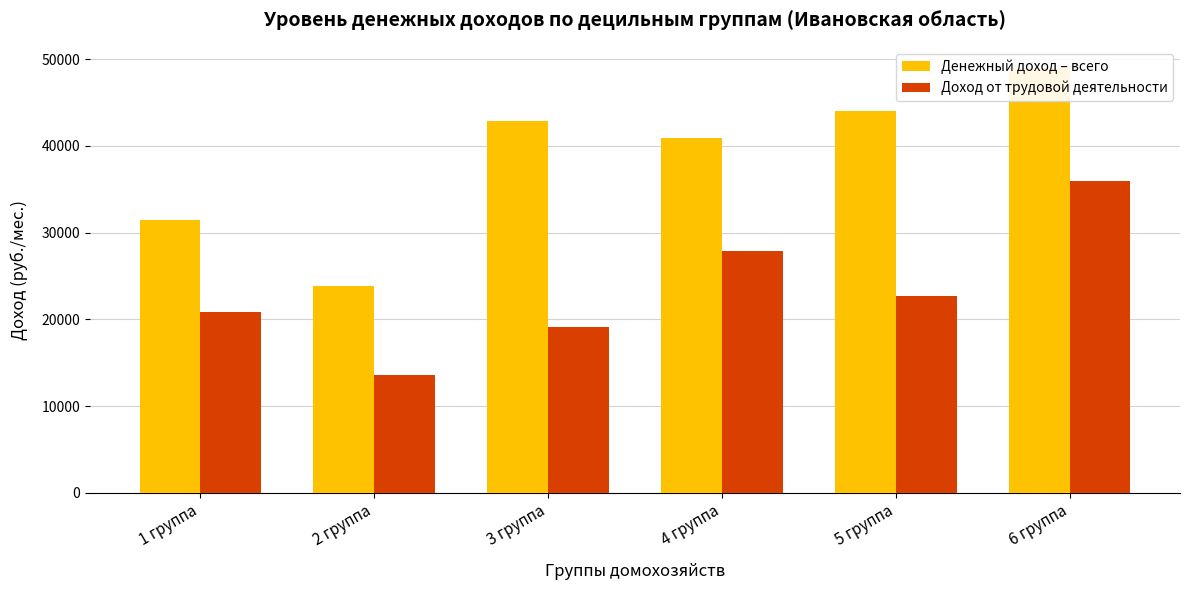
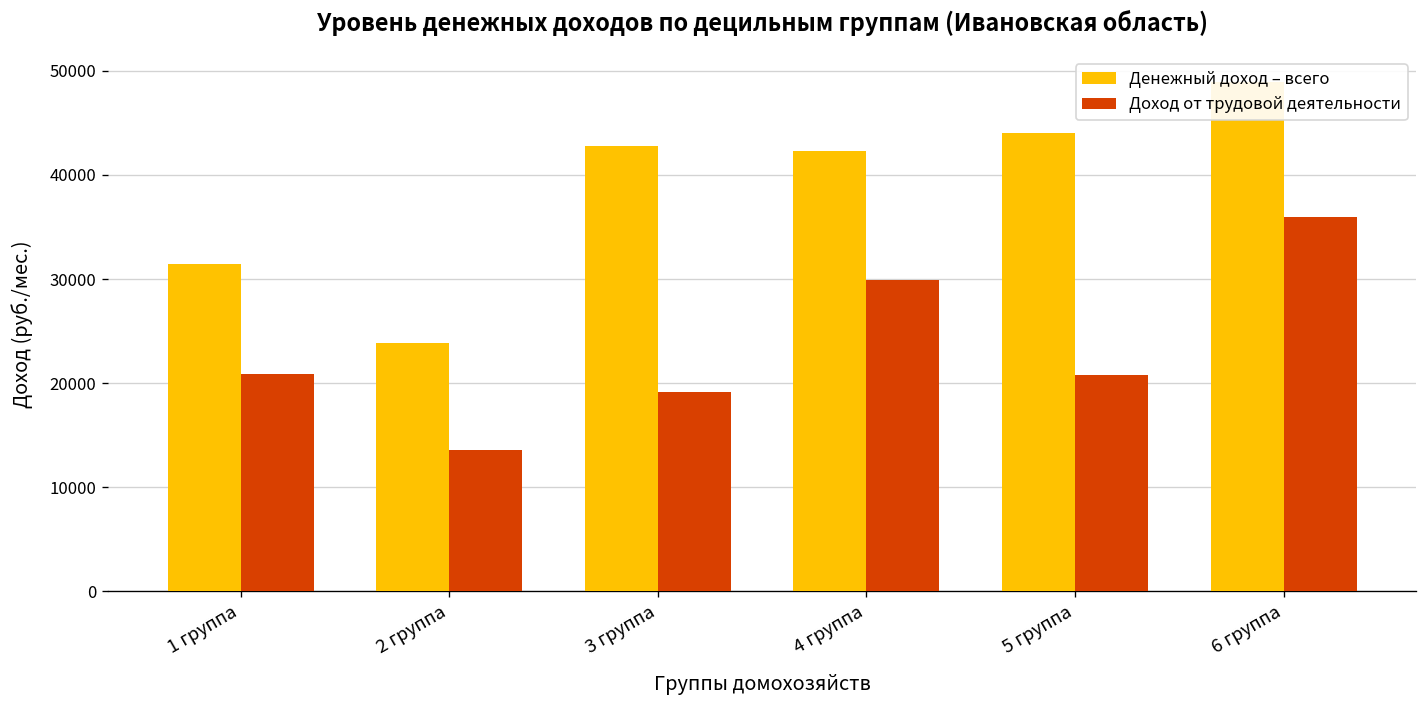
Денежный доход – всего, 4 группа: 41000 -> 42000
Доход от трудовой деятельности, 4 группа: 28000 -> 30000
Доход от трудовой деятельности, 5 группа: 23000 -> 21000
